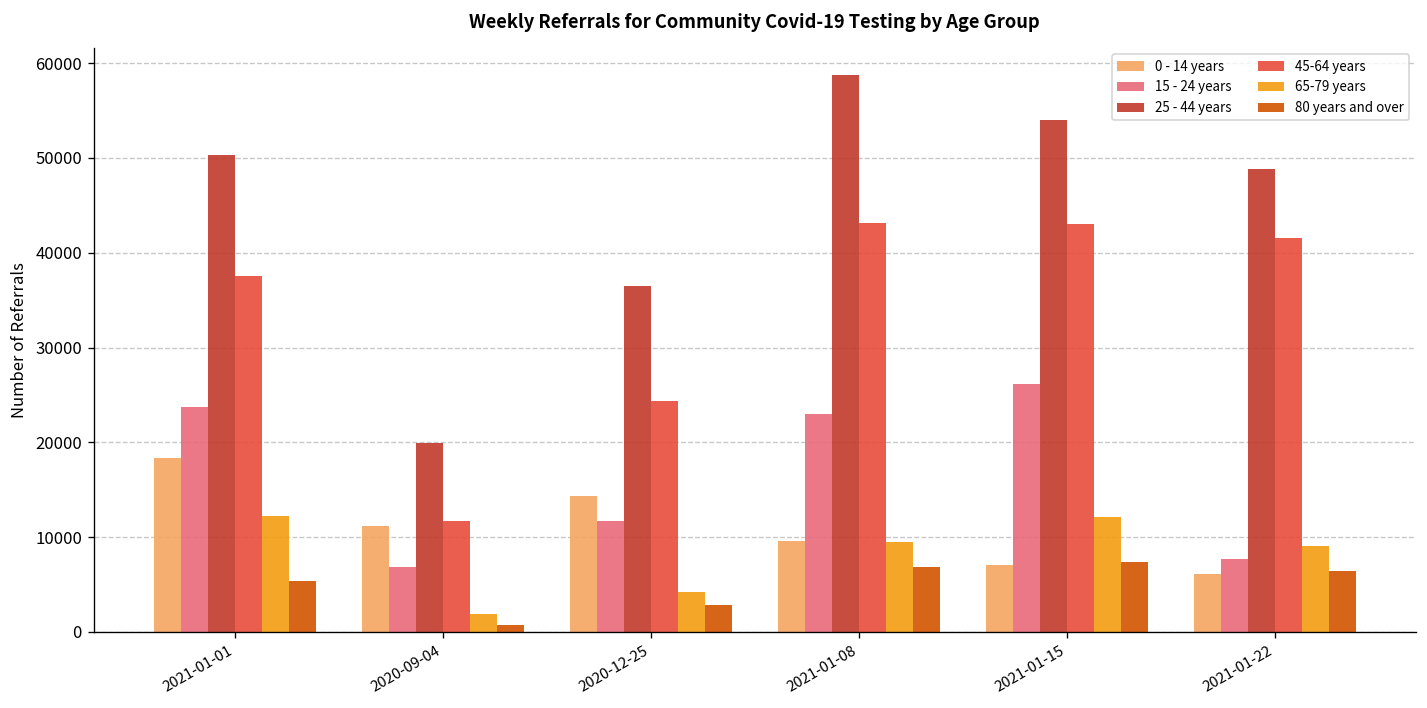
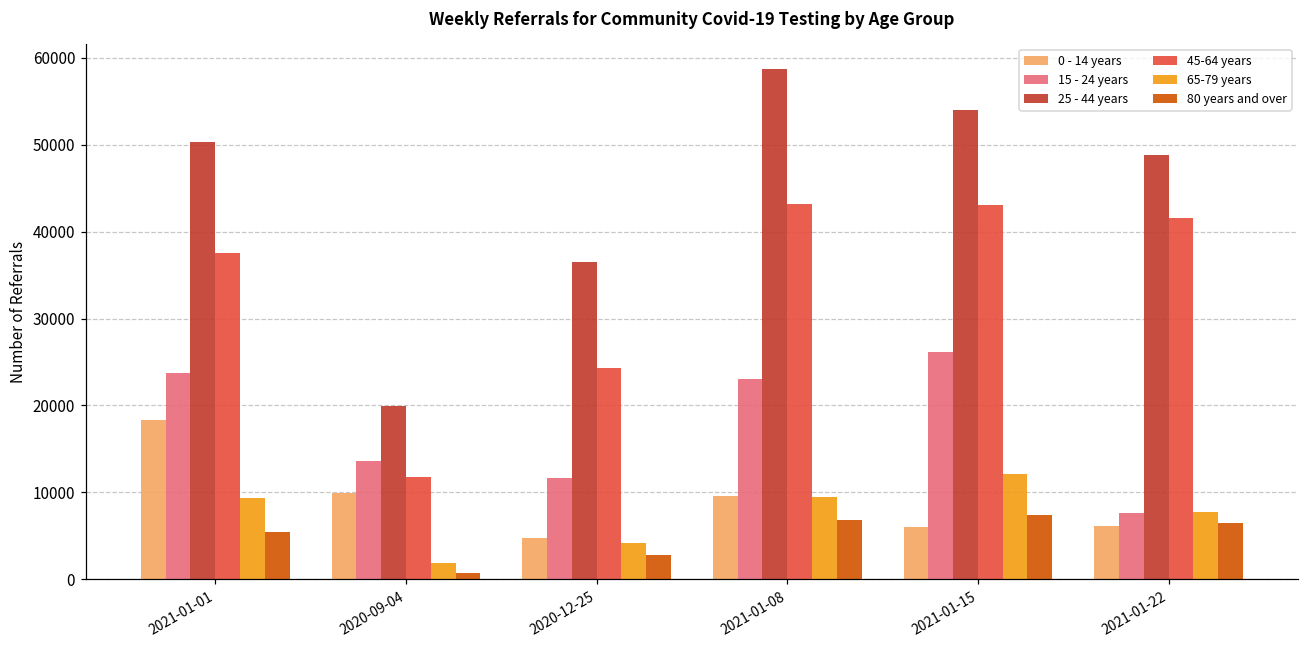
65-79 years, 2021-01-01: 12000 -> 9000
0 - 14 years, 2020-09-04: 11000 -> 10000
15 - 24 years, 2020-09-04: 7000 -> 14000
0 - 14 years, 2020-12-25: 14000 -> 5000
0 - 14 years, 2021-01-15: 7000 -> 6000
65-79 years, 2021-01-22: 9000 -> 8000
